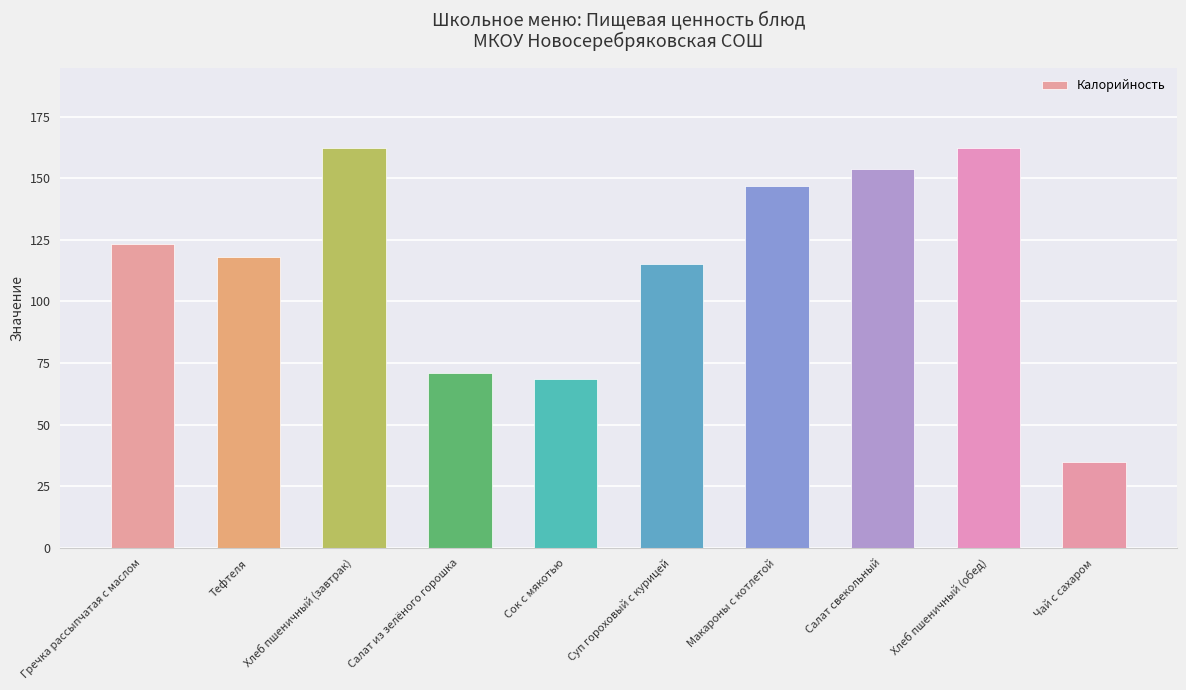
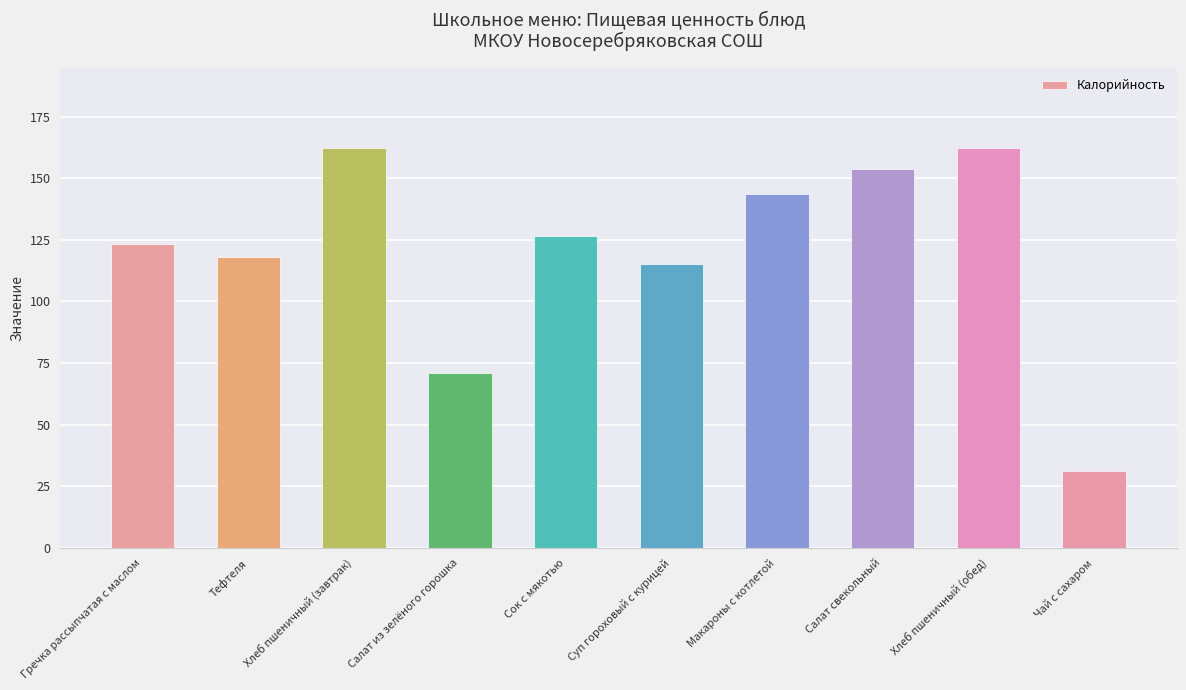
Сок с мякотью: 68 -> 127
Макароны с котлетой: 147 -> 144
Чай с сахаром: 35 -> 31
